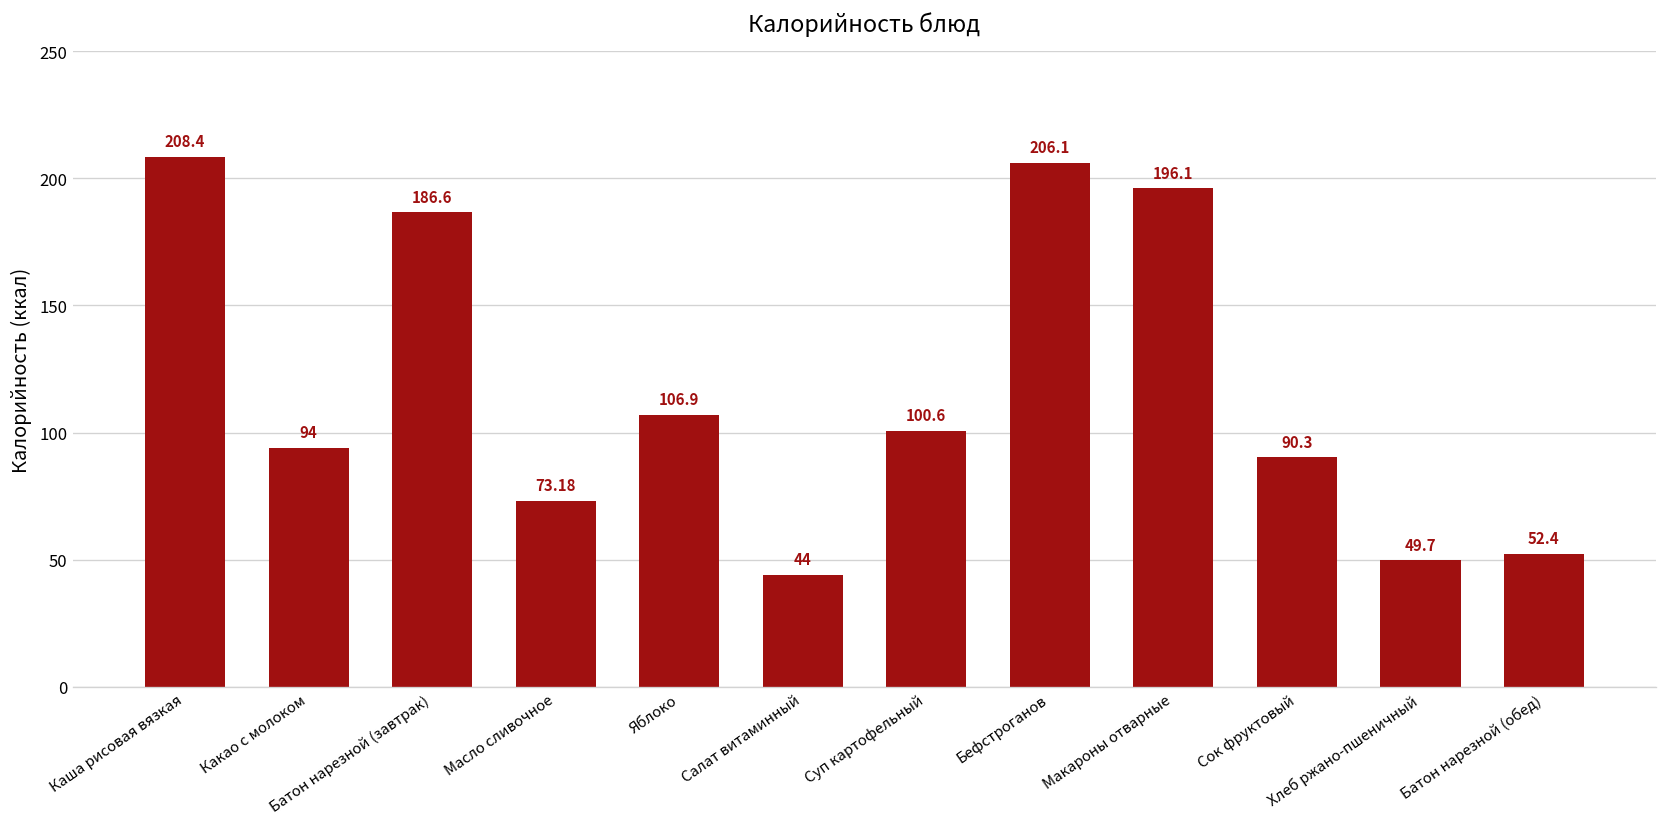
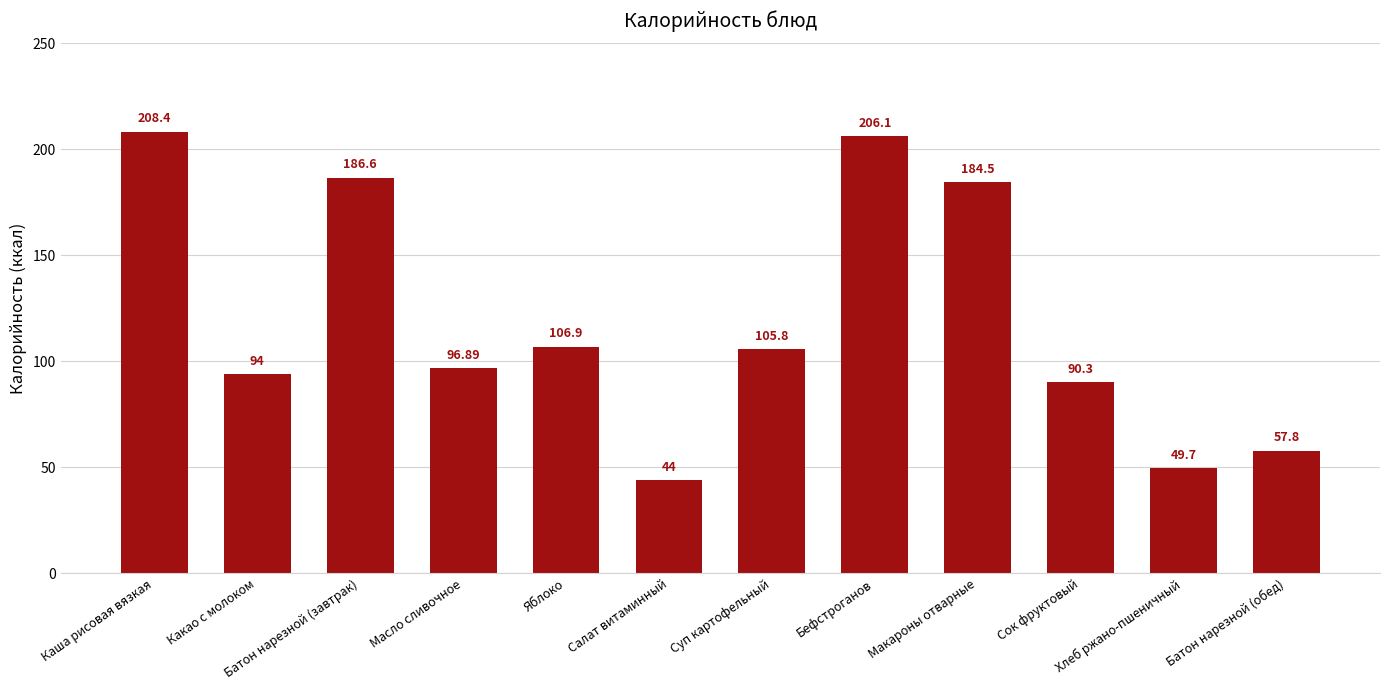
Масло сливочное: 73.18 -> 96.89
Суп картофельный: 100.6 -> 105.8
Макароны отварные: 196.1 -> 184.5
Батон нарезной (обед): 52.4 -> 57.8
